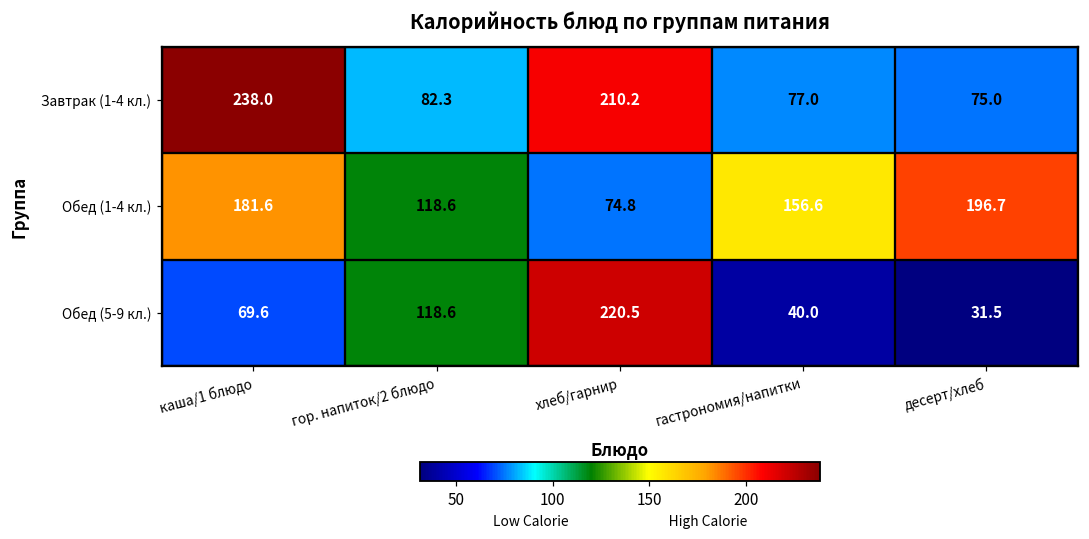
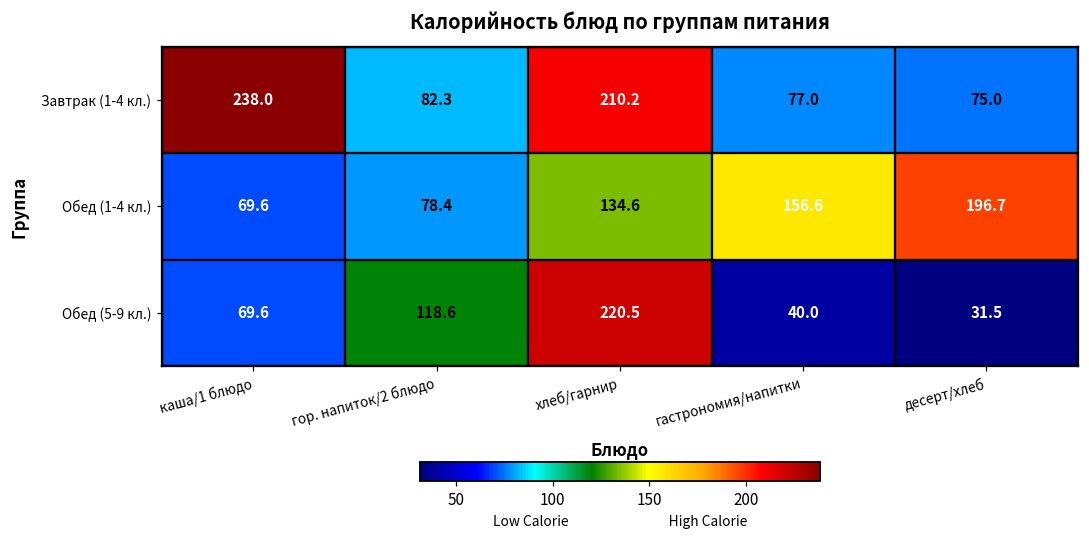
Обед (1-4 кл.), каша/1 блюдо: 181.6 -> 69.6
Обед (1-4 кл.), гор. напиток/2 блюдо: 118.6 -> 78.4
Обед (1-4 кл.), хлеб/гарнир: 74.8 -> 134.6
